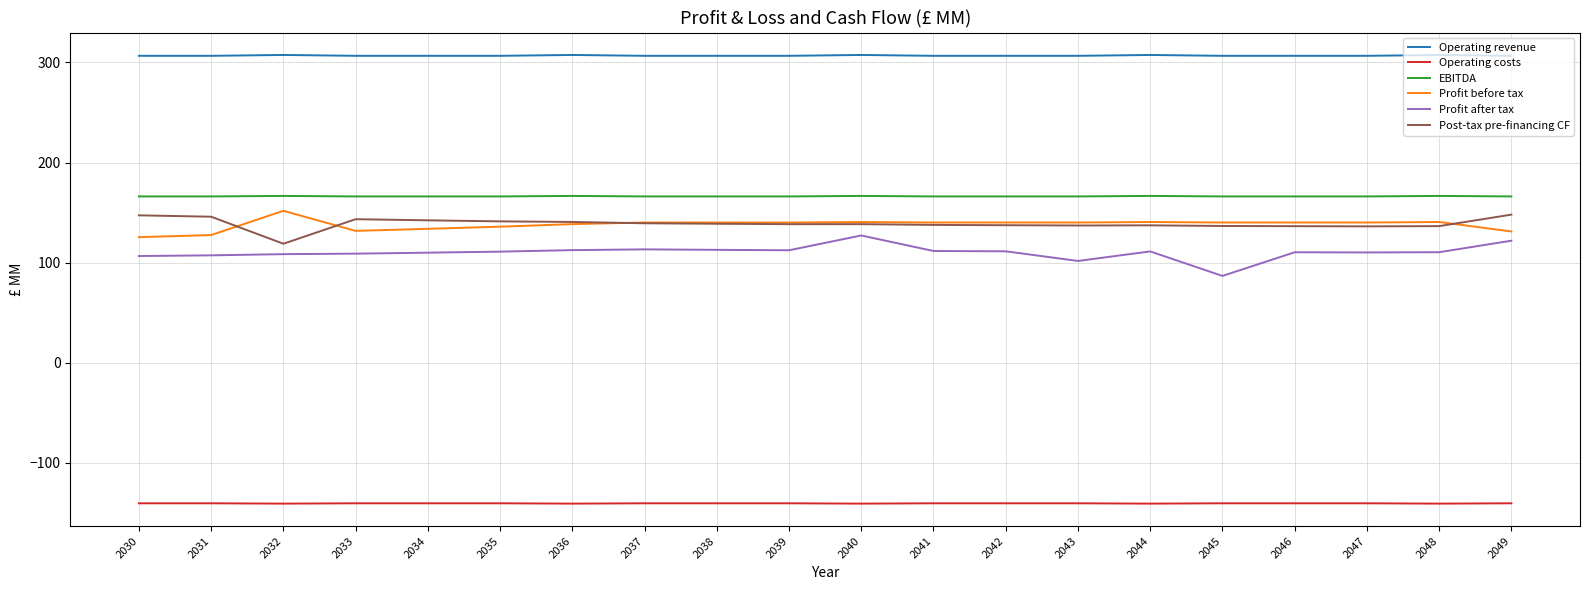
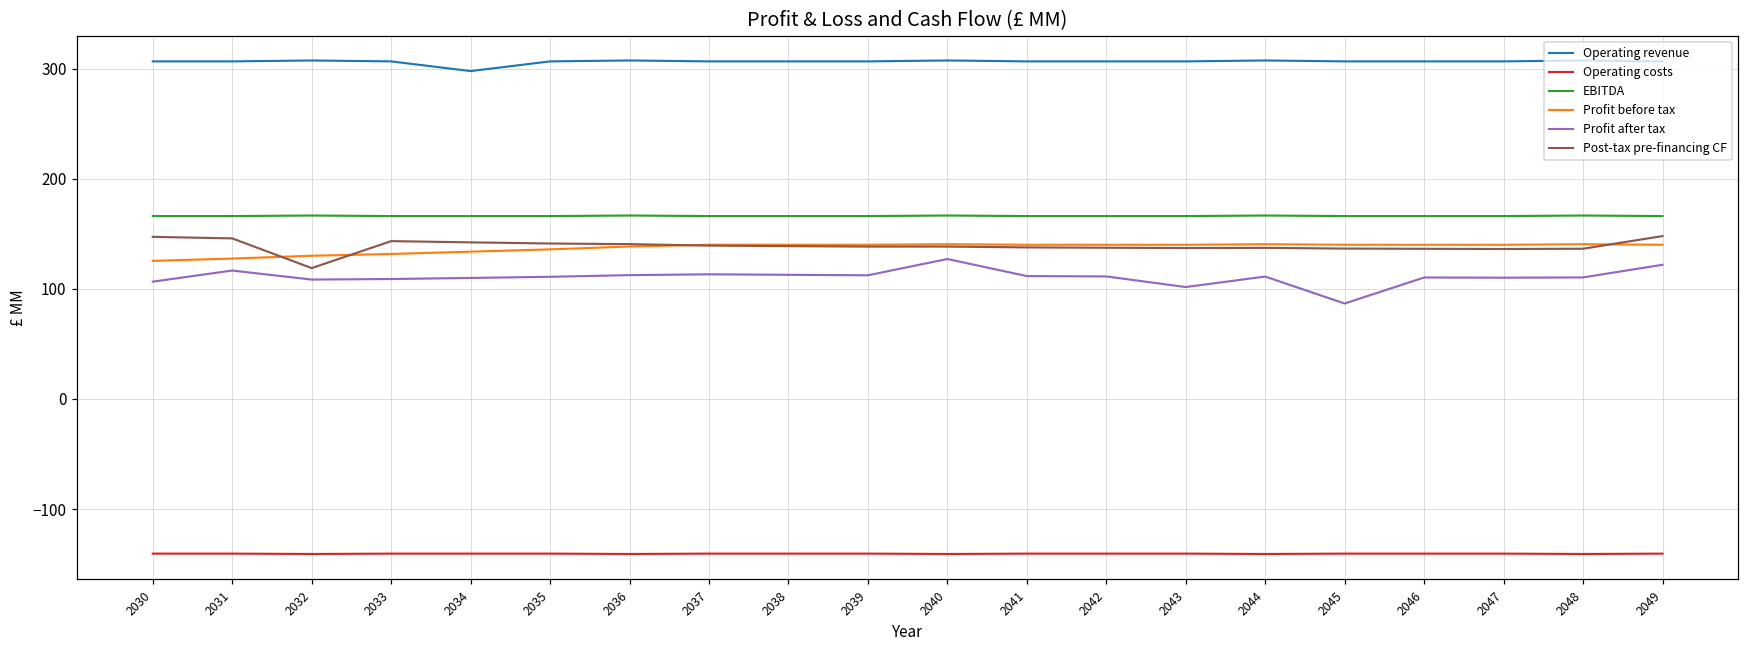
Profit after tax, 2031: 107 -> 117
Profit before tax, 2032: 152 -> 130
Operating revenue, 2034: 307 -> 298
Profit before tax, 2049: 131 -> 140
